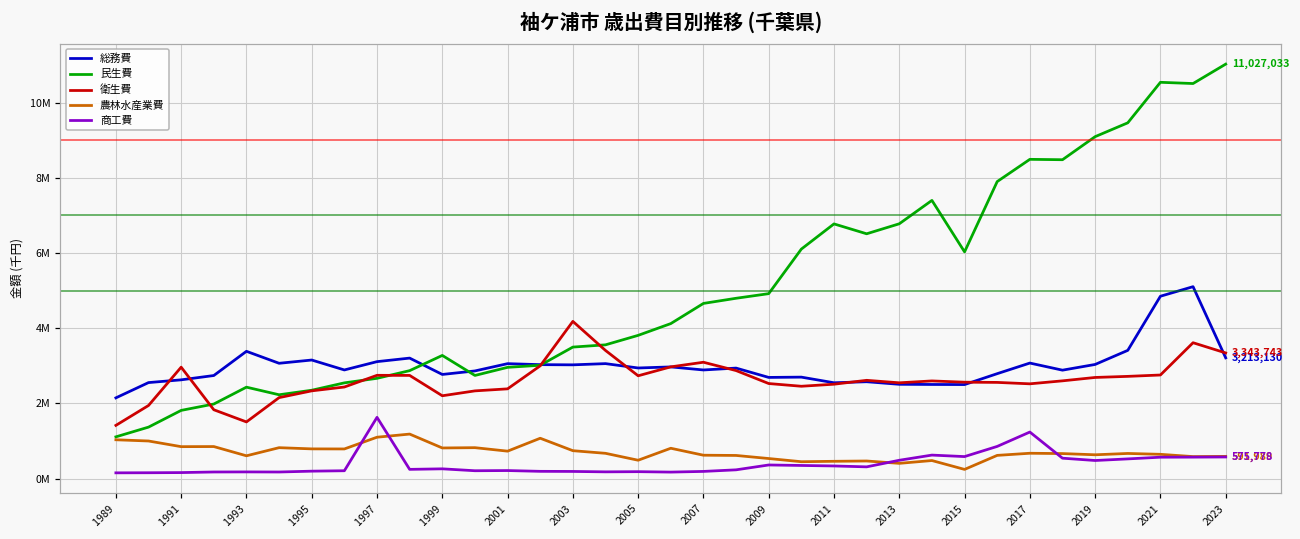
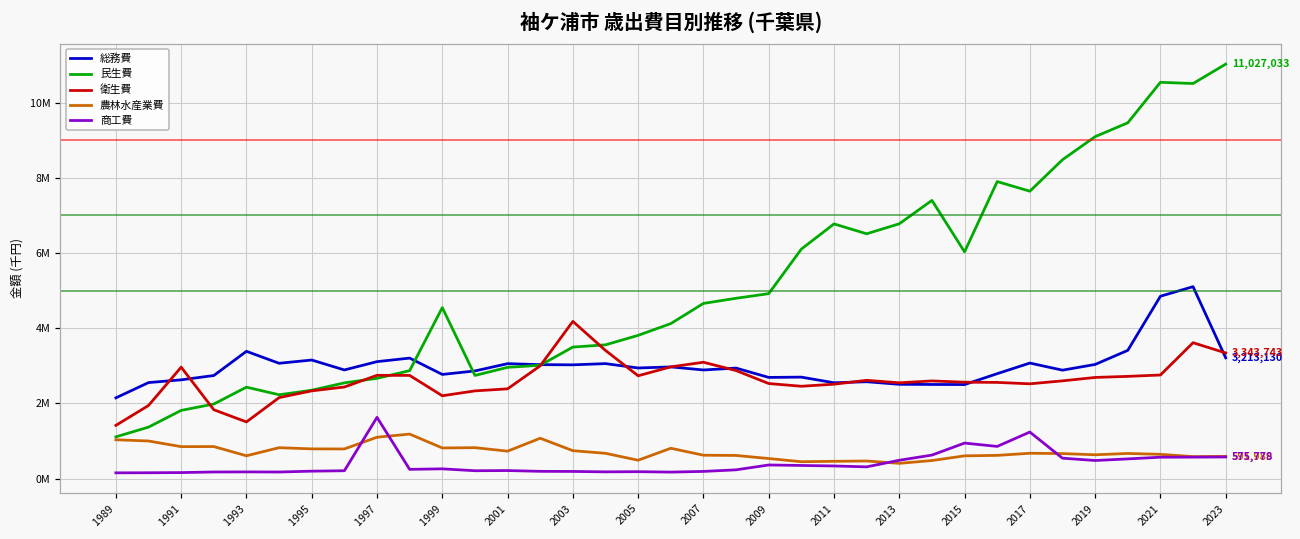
民生費, 1999: 3300000 -> 4500000
農林水産業費, 2015: 200000 -> 600000
商工費, 2015: 600000 -> 900000
民生費, 2017: 8500000 -> 7600000
